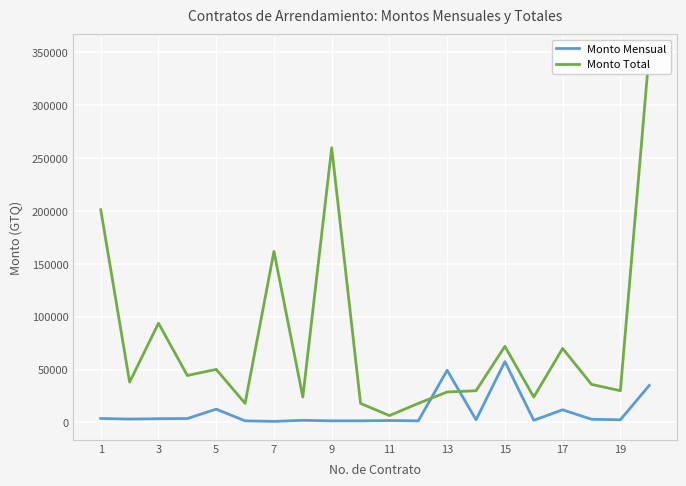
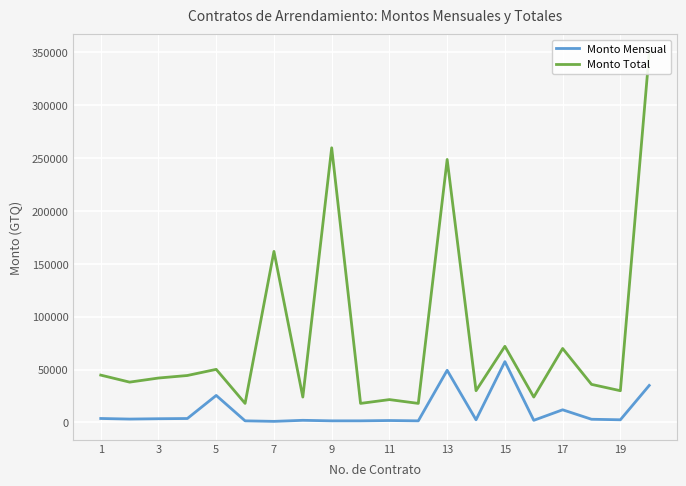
Monto Total, 1: 201000 -> 45000
Monto Total, 3: 94000 -> 42000
Monto Mensual, 5: 13000 -> 26000
Monto Total, 11: 6000 -> 22000
Monto Total, 13: 29000 -> 249000
